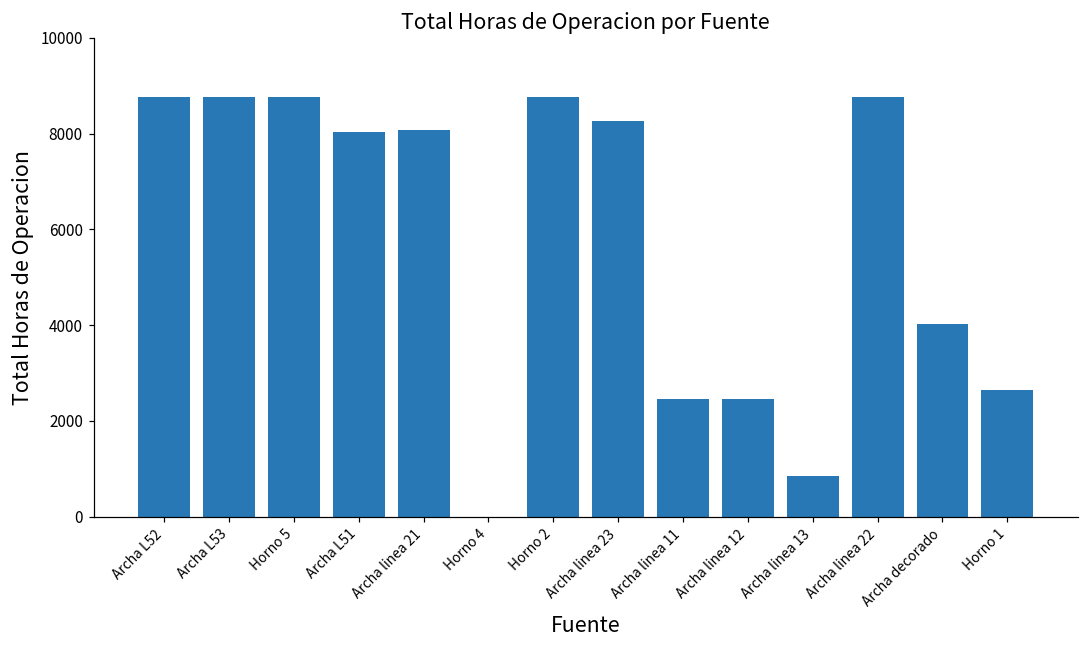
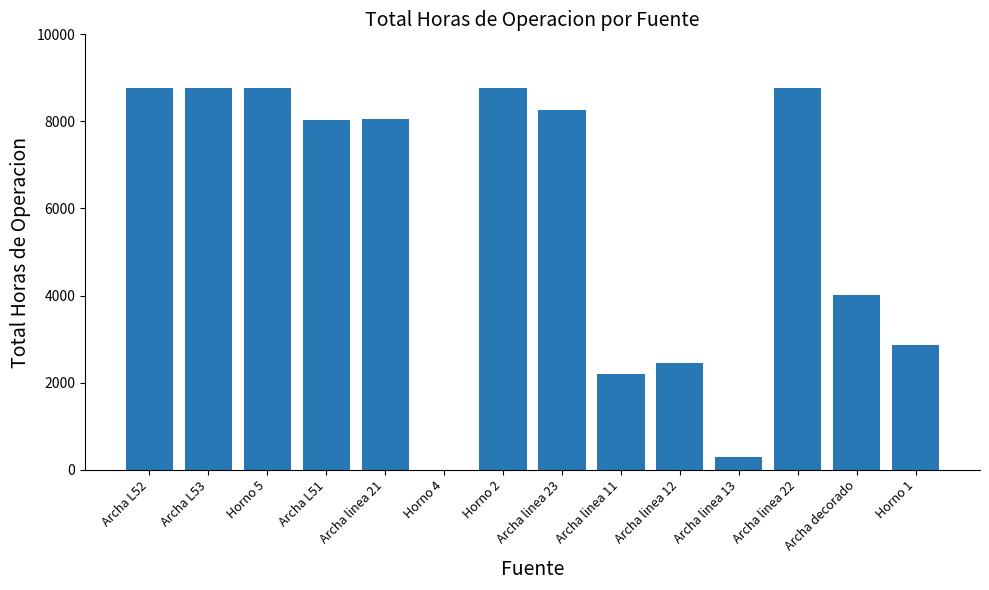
Archa linea 11: 2400 -> 2200
Archa linea 13: 900 -> 300
Horno 1: 2600 -> 2900
